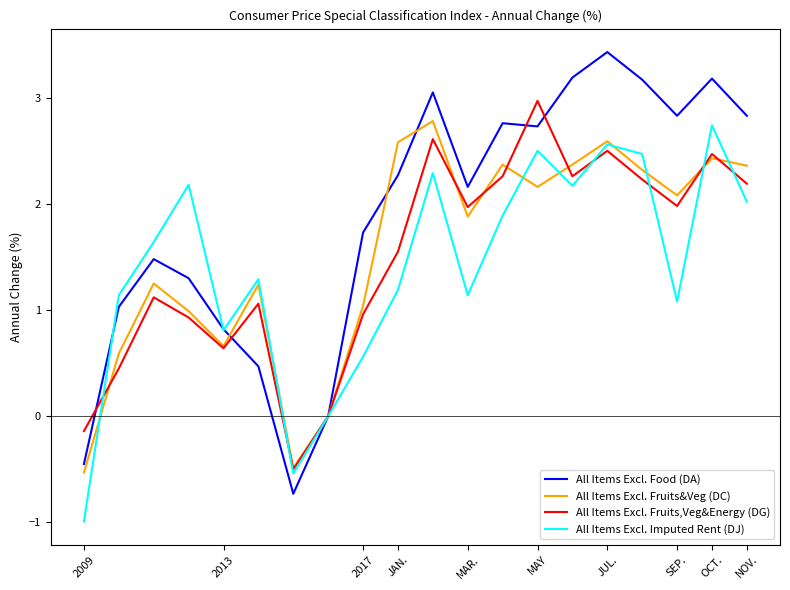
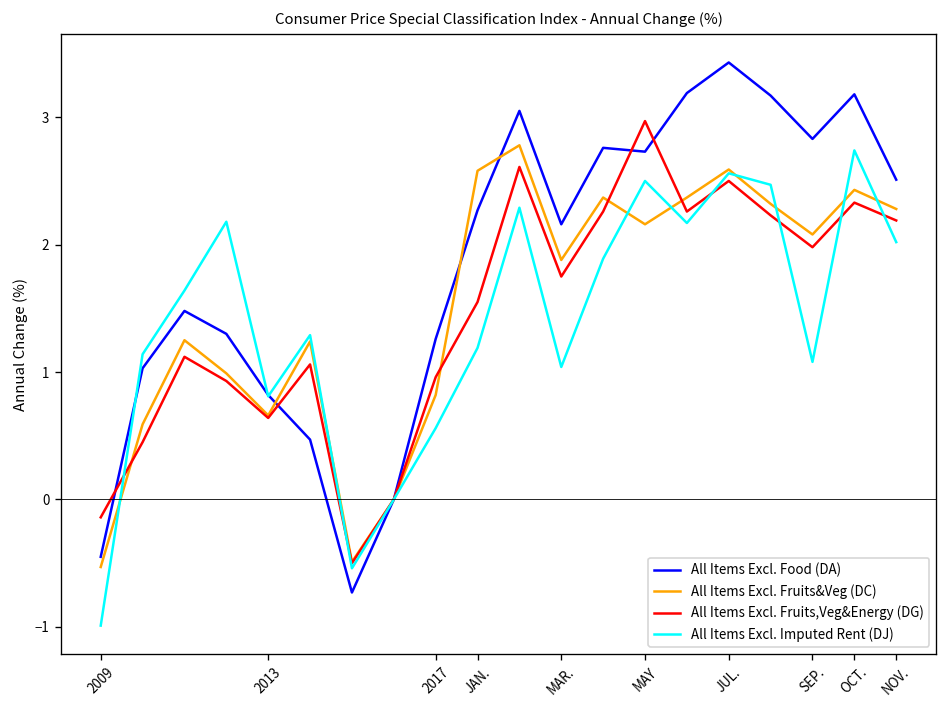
All Items Excl. Food (DA), 2017: 1.73 -> 1.26
All Items Excl. Fruits&Veg (DC), 2017: 1.04 -> 0.82
All Items Excl. Fruits,Veg&Energy (DG), MAR.: 1.97 -> 1.75
All Items Excl. Imputed Rent (DJ), MAR.: 1.14 -> 1.04
All Items Excl. Fruits,Veg&Energy (DG), OCT.: 2.47 -> 2.33
All Items Excl. Food (DA), NOV.: 2.83 -> 2.51
All Items Excl. Fruits&Veg (DC), NOV.: 2.36 -> 2.28
